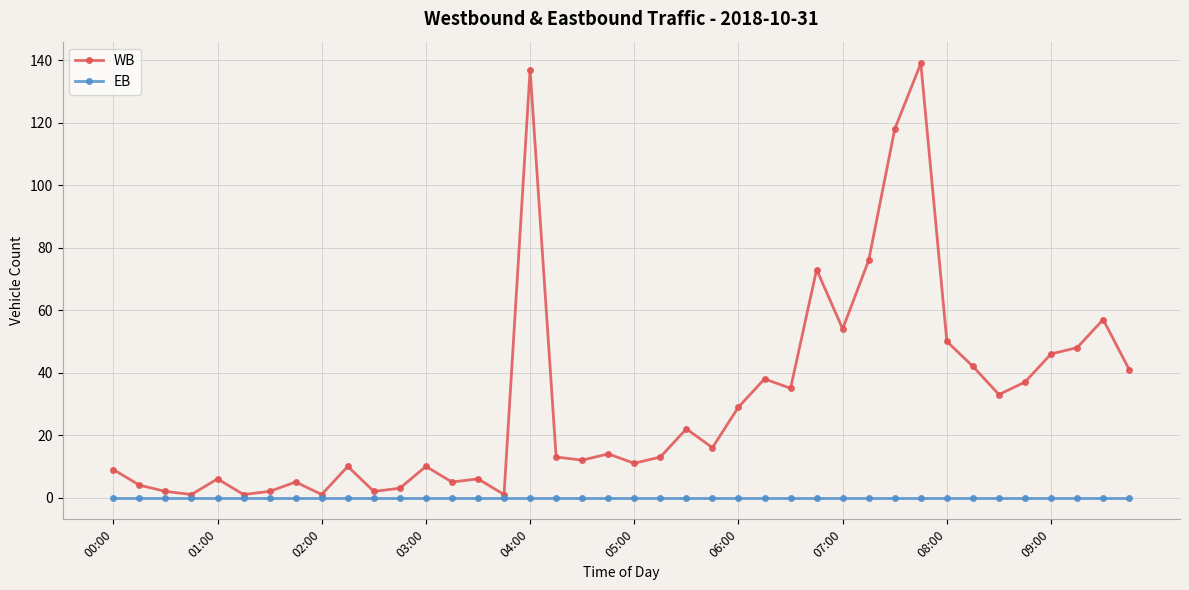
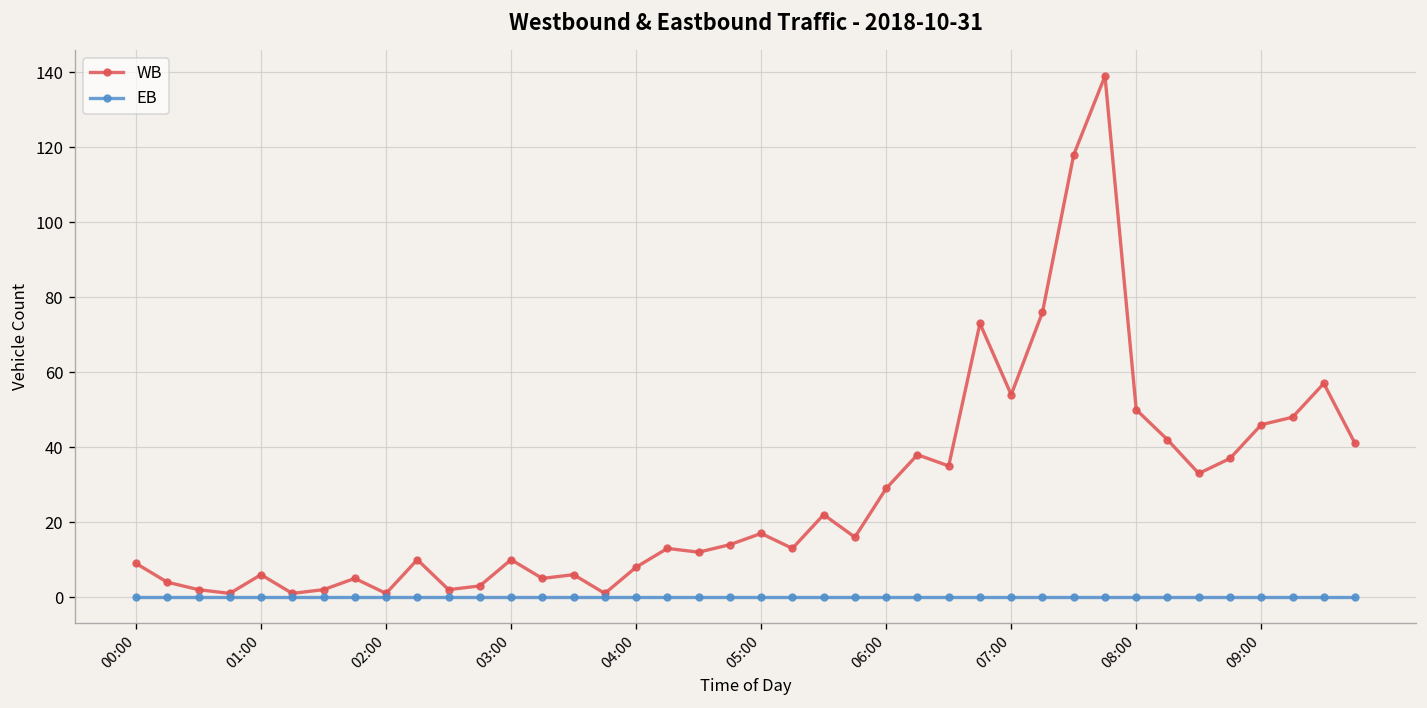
WB, 04:00: 137 -> 8
WB, 05:00: 11 -> 17
